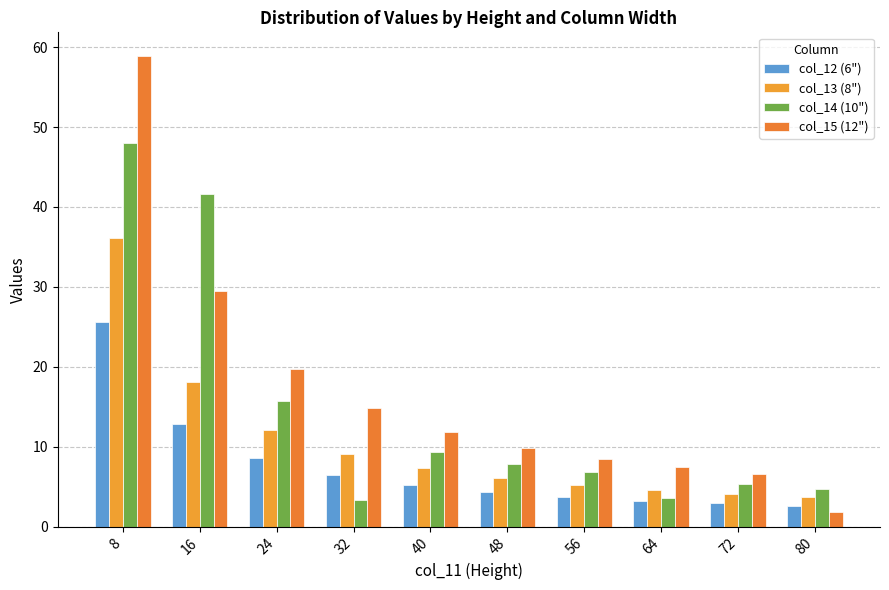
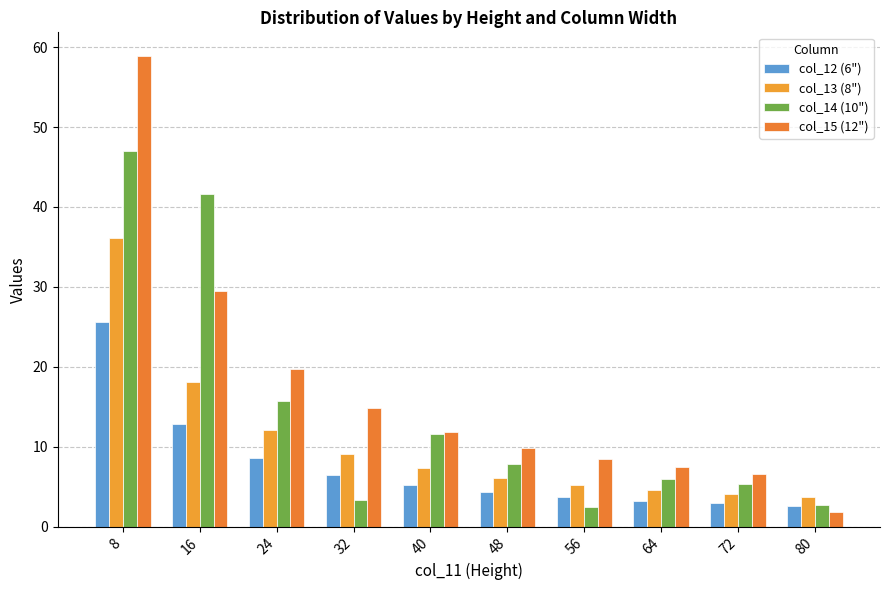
col_14 (10"), 8: 48 -> 47
col_14 (10"), 40: 9 -> 12
col_14 (10"), 56: 7 -> 3
col_14 (10"), 64: 4 -> 6
col_14 (10"), 80: 5 -> 3
